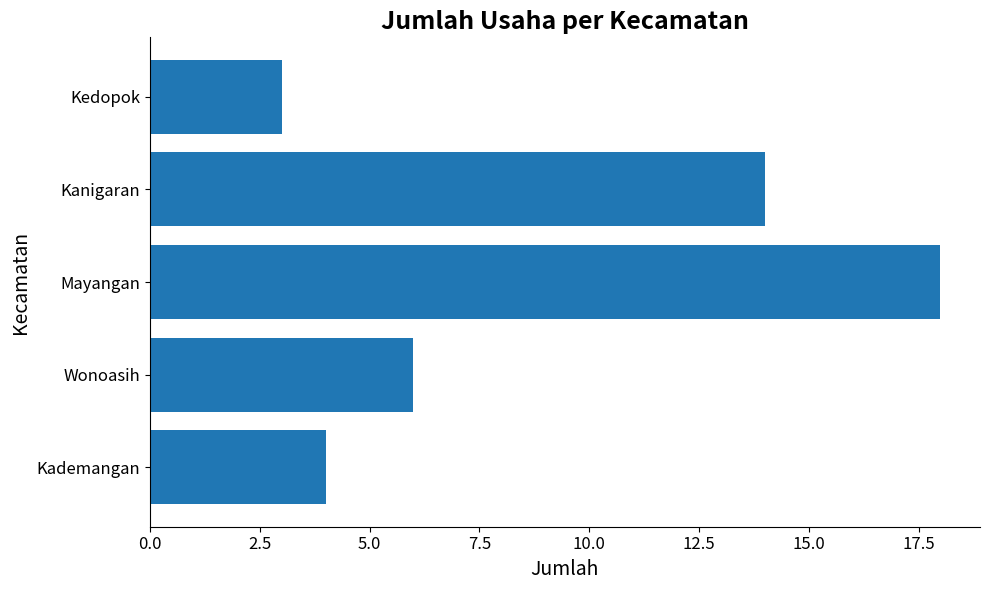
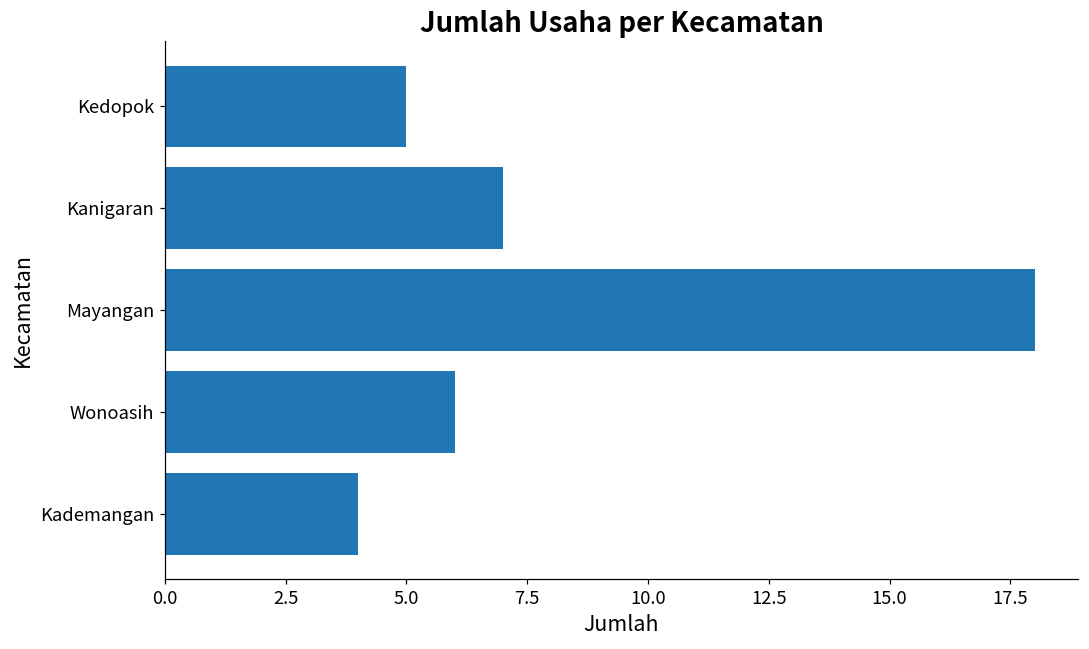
Kedopok: 3 -> 5
Kanigaran: 14 -> 7
